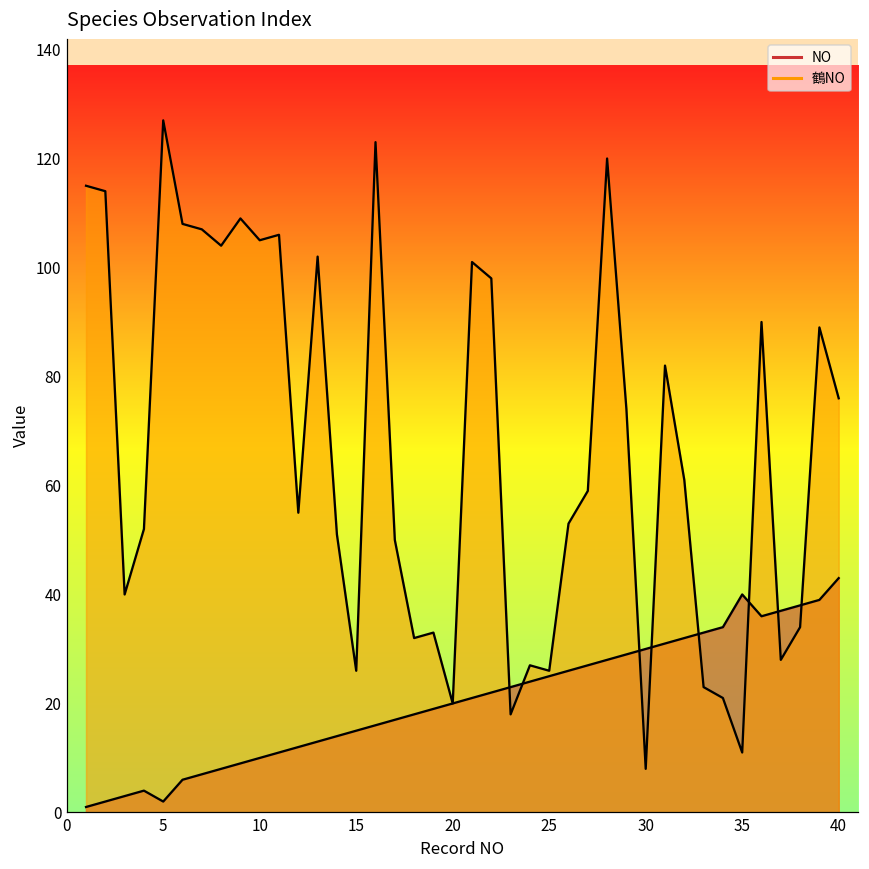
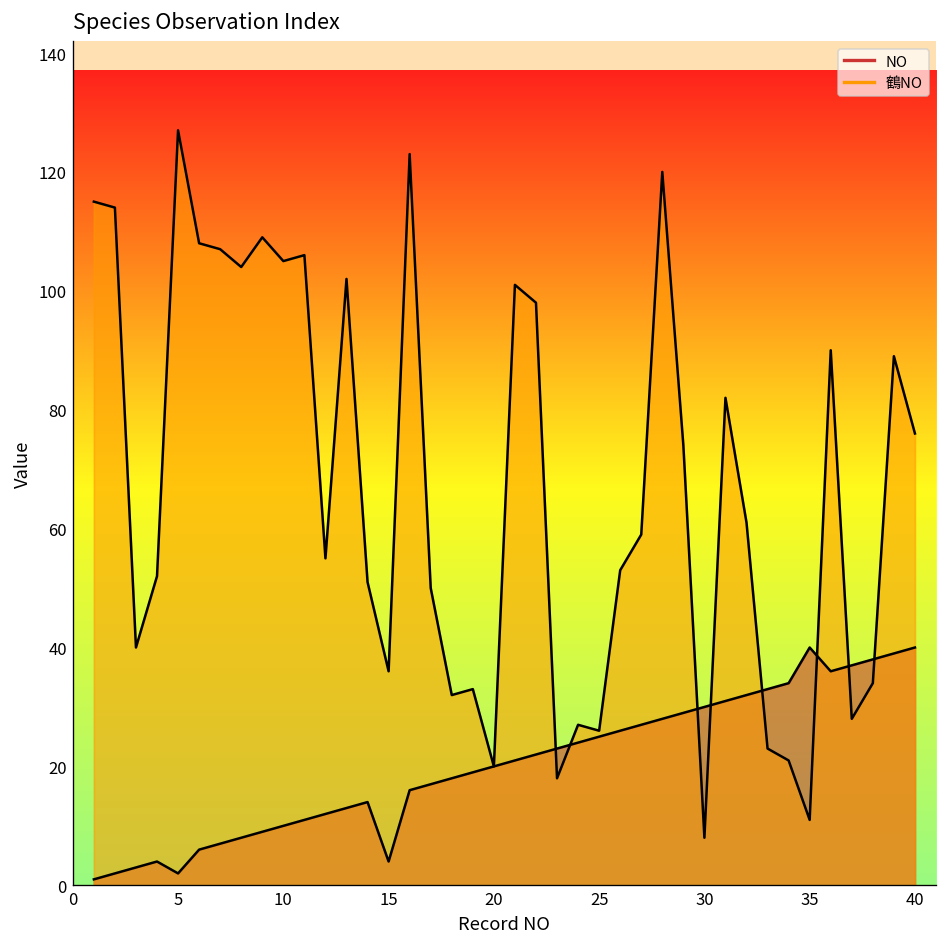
NO, 15: 15 -> 4
鶴NO, 15: 26 -> 36
NO, 40: 43 -> 40
